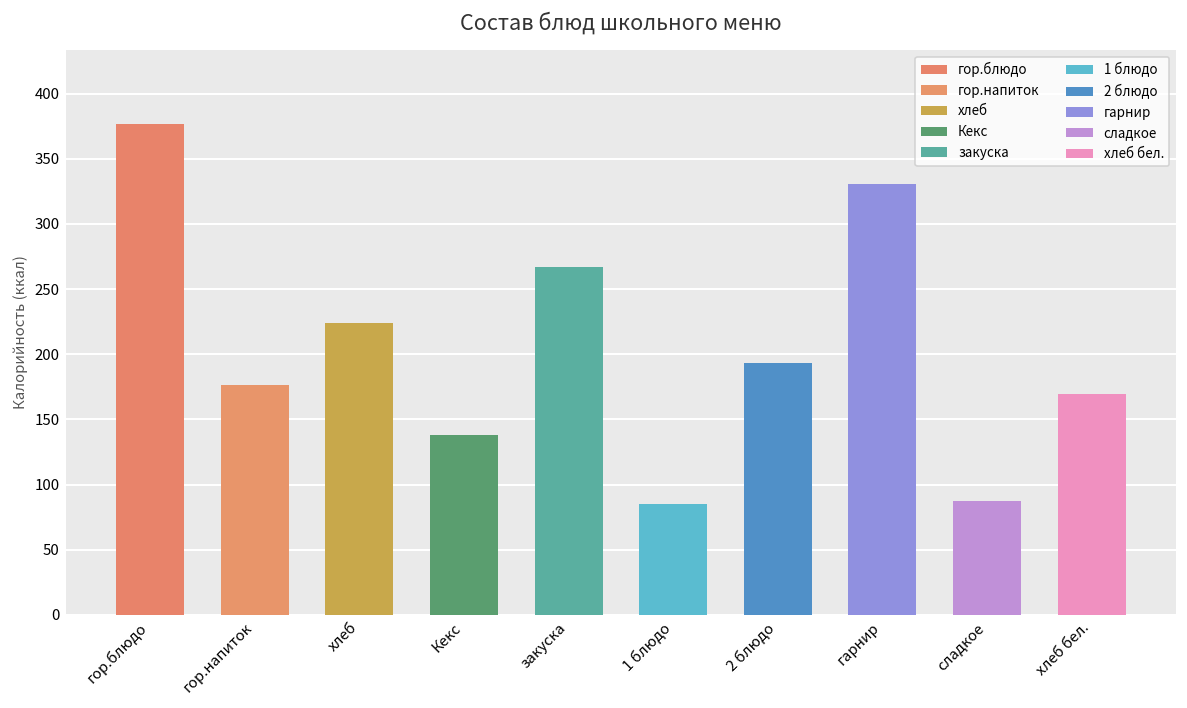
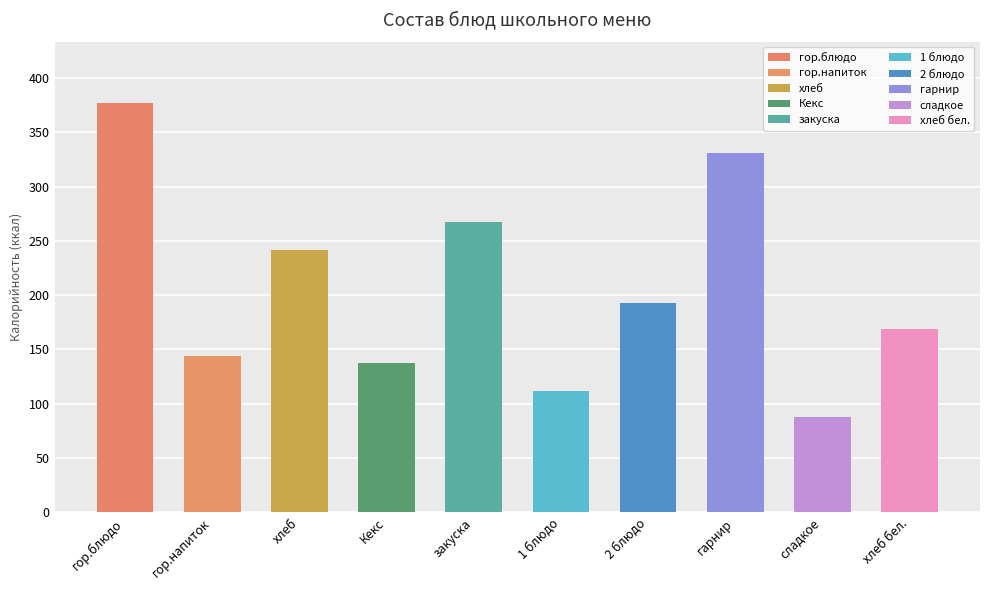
гор.напиток: 176 -> 144
хлеб: 224 -> 242
1 блюдо: 85 -> 112
